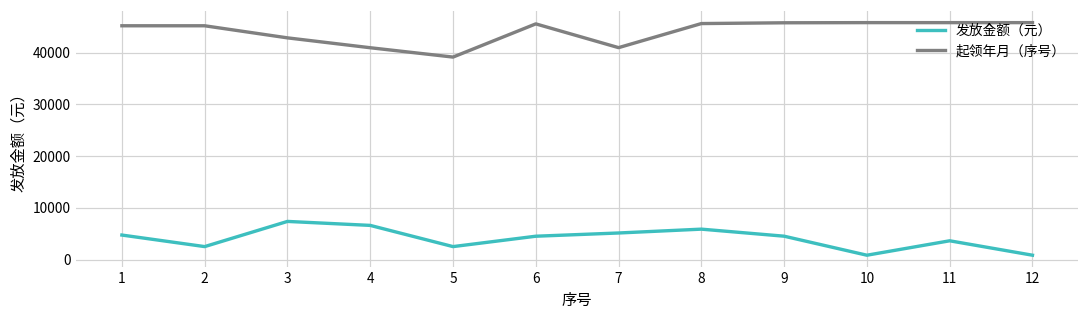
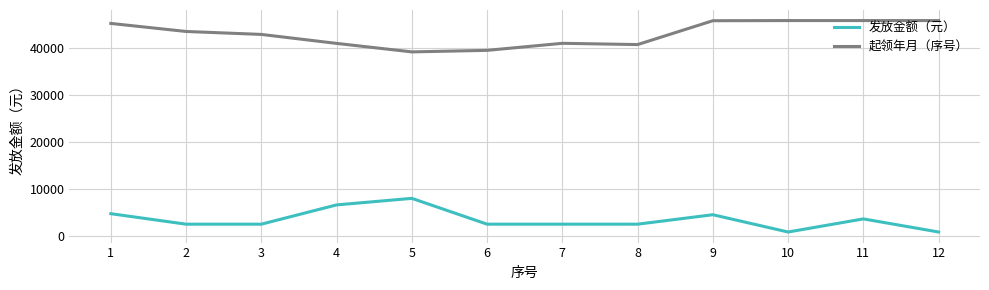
起领年月（序号）, 2: 45000 -> 44000
发放金额（元）, 3: 7000 -> 3000
发放金额（元）, 5: 3000 -> 8000
发放金额（元）, 6: 5000 -> 3000
起领年月（序号）, 6: 46000 -> 40000
发放金额（元）, 7: 5000 -> 3000
发放金额（元）, 8: 6000 -> 3000
起领年月（序号）, 8: 46000 -> 41000
